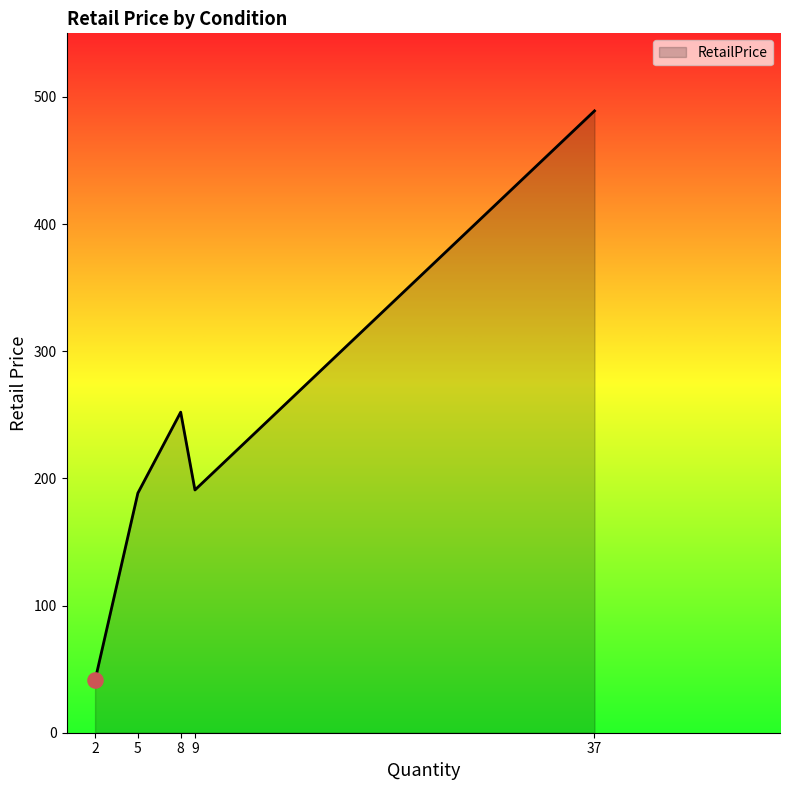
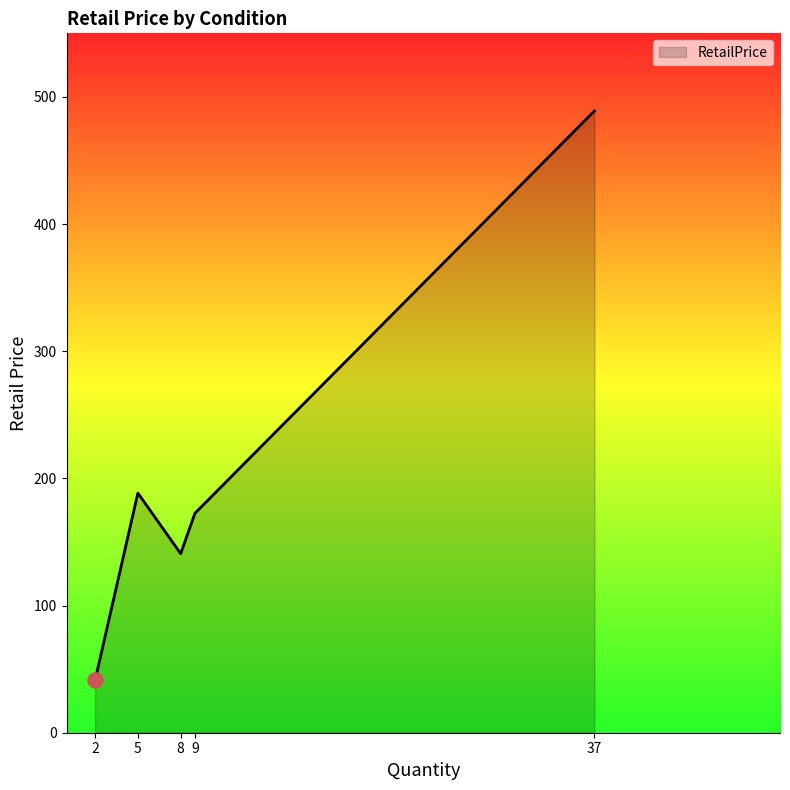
RetailPrice, 8: 252 -> 141
RetailPrice, 9: 191 -> 173
